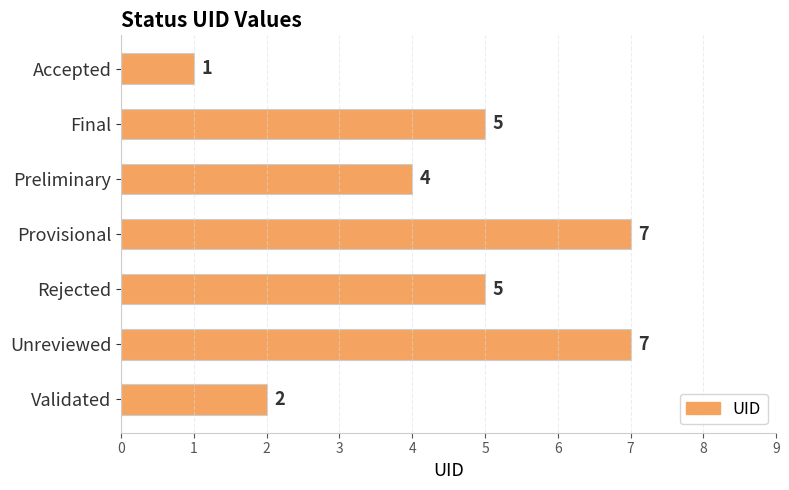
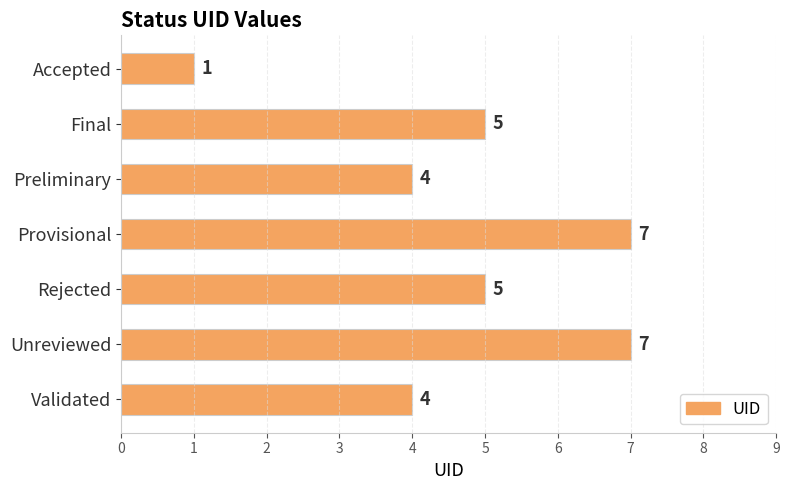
Validated: 2 -> 4
